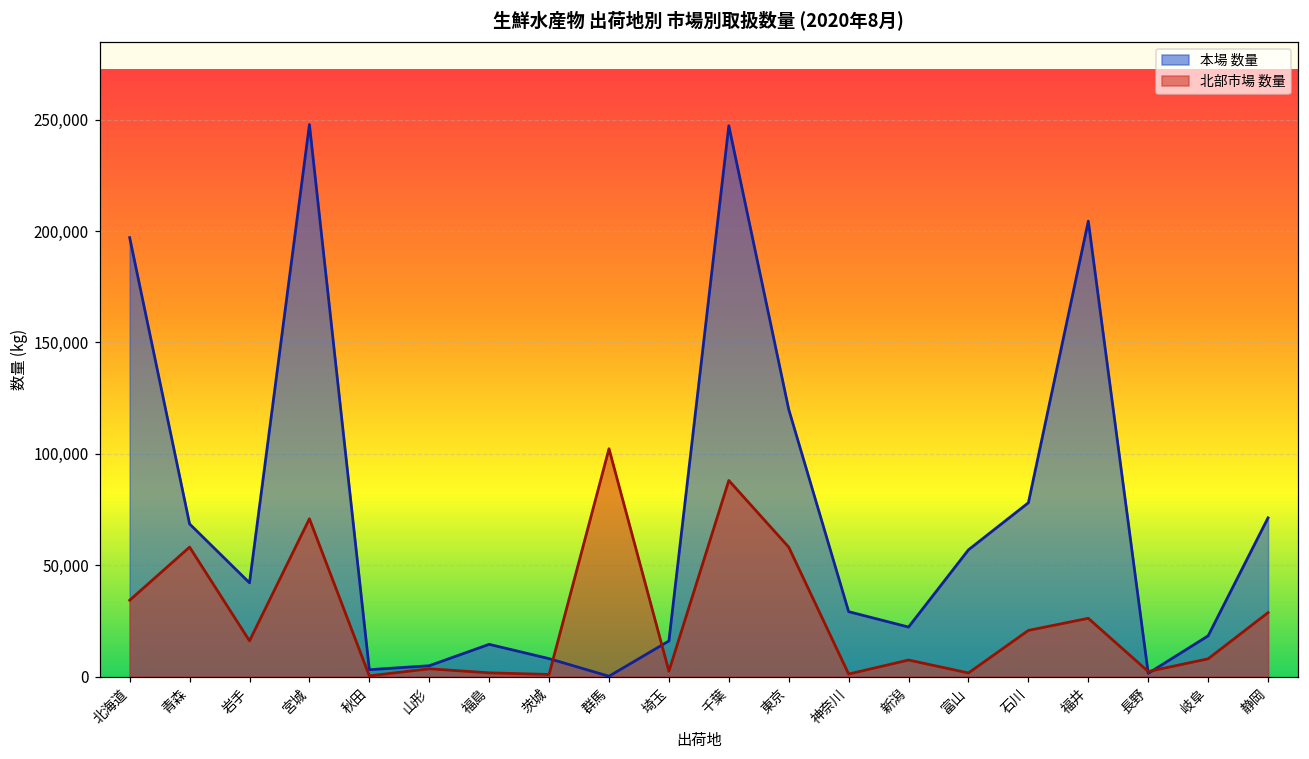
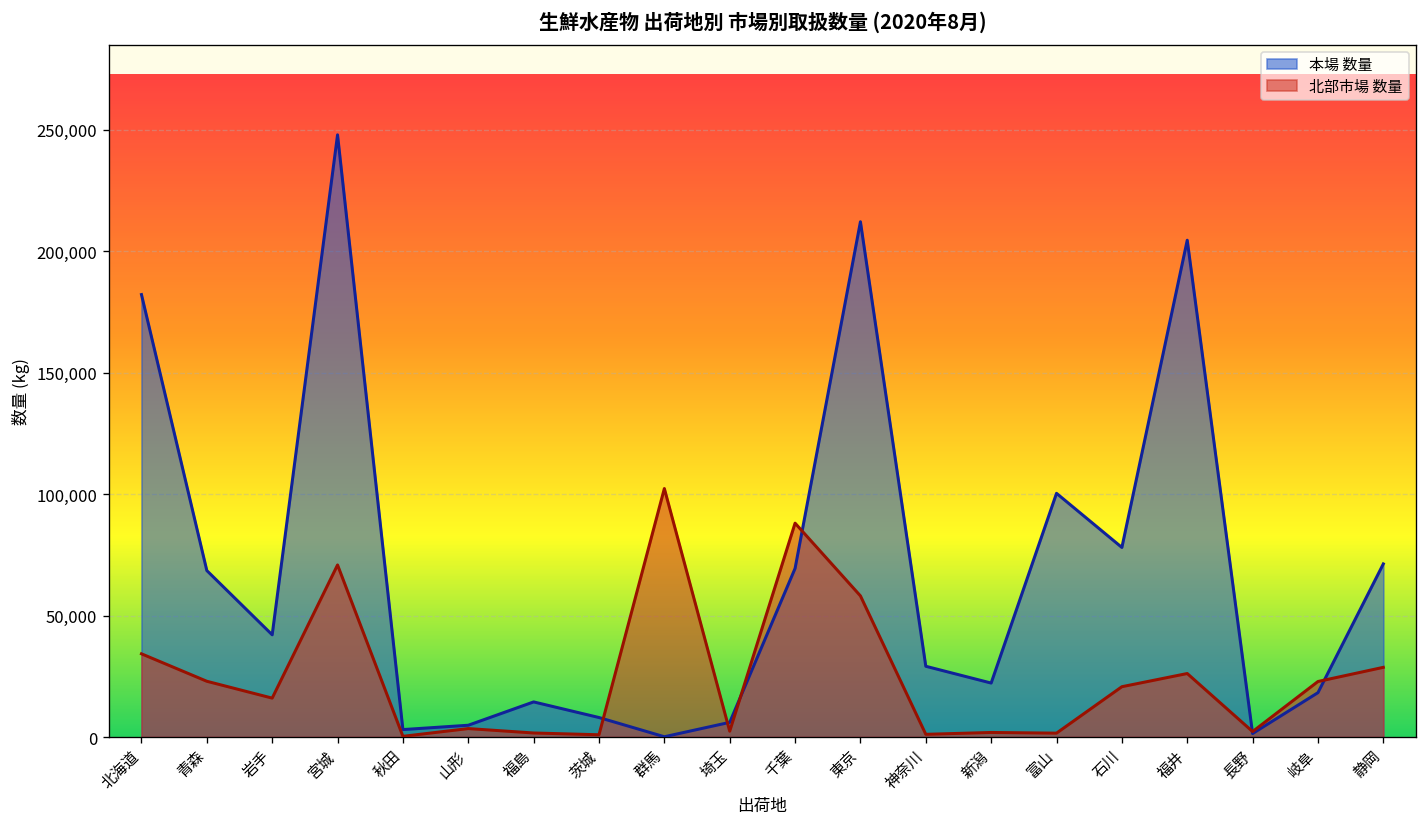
本場 数量, 北海道: 197,000 -> 182,000
北部市場 数量, 青森: 58,000 -> 23,000
本場 数量, 埼玉: 16,000 -> 6,000
本場 数量, 千葉: 247,000 -> 69,000
本場 数量, 東京: 120,000 -> 212,000
北部市場 数量, 新潟: 7,000 -> 2,000
本場 数量, 富山: 57,000 -> 100,000
北部市場 数量, 岐阜: 8,000 -> 23,000
